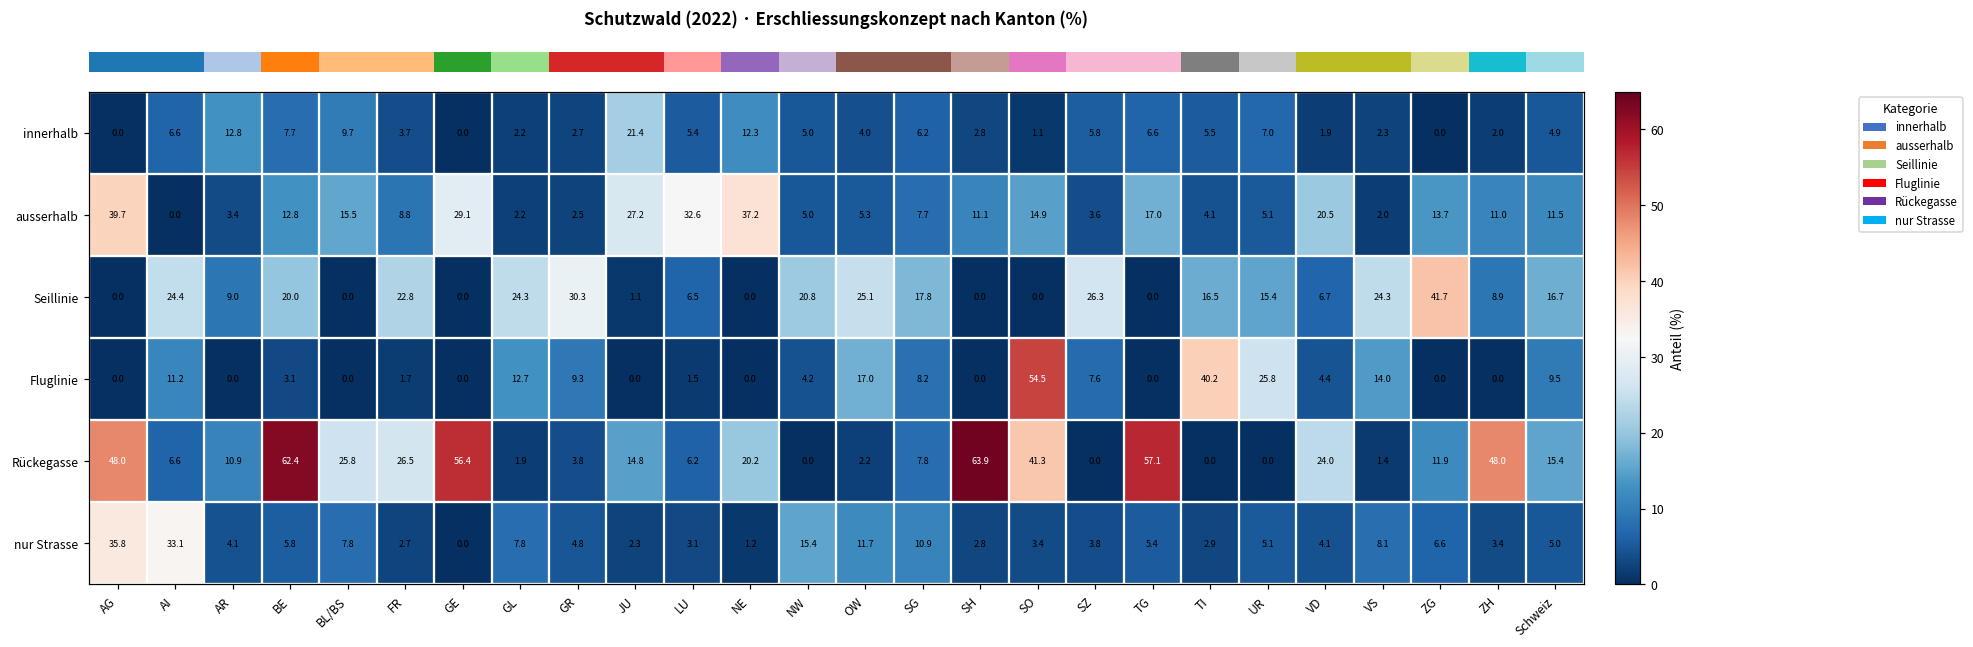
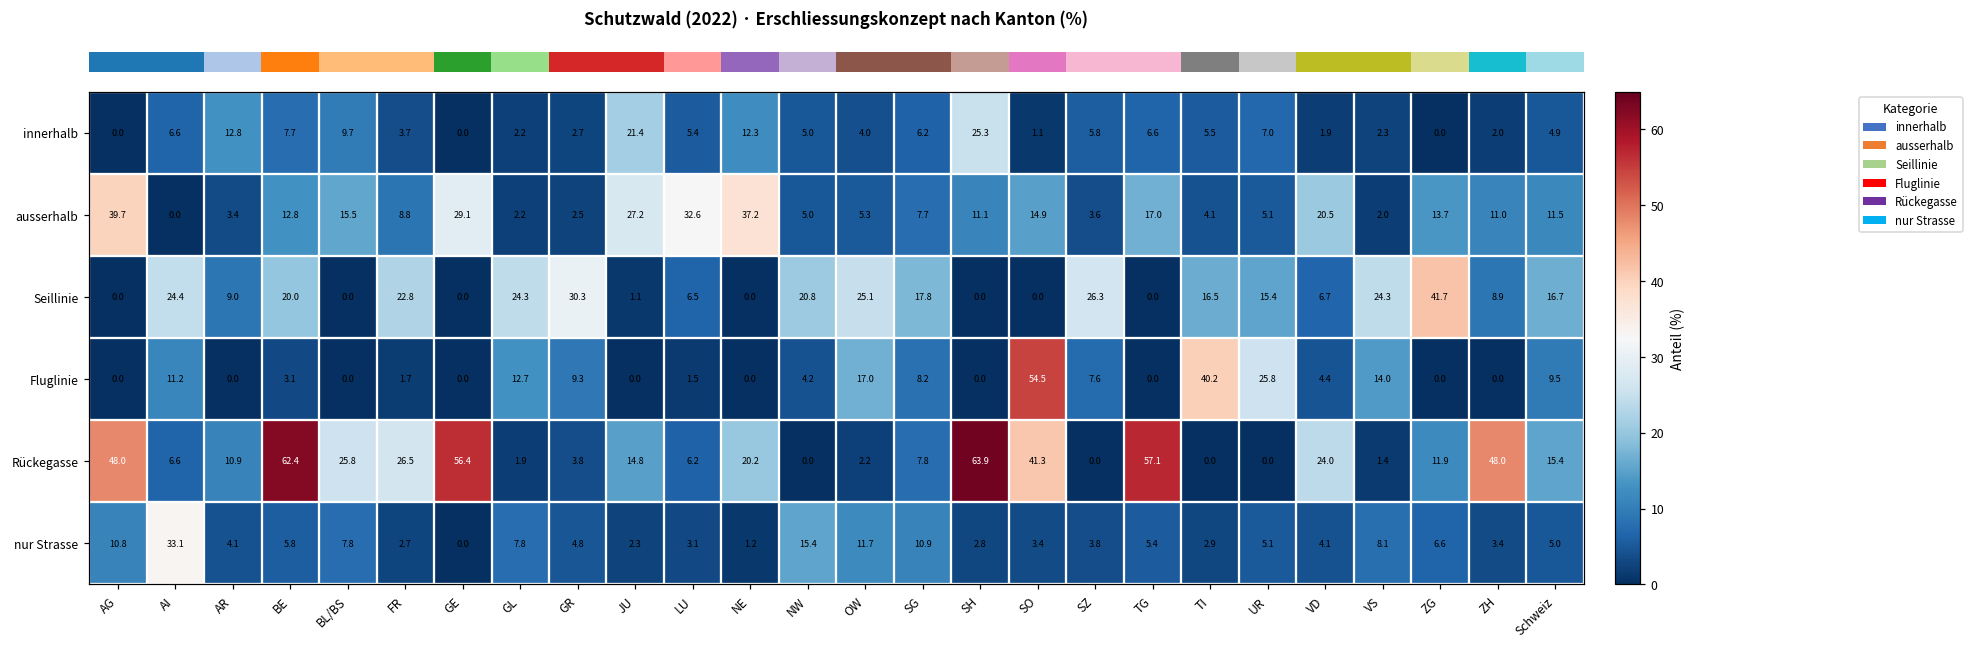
innerhalb, SH: 2.8 -> 25.3
nur Strasse, AG: 35.8 -> 10.8
